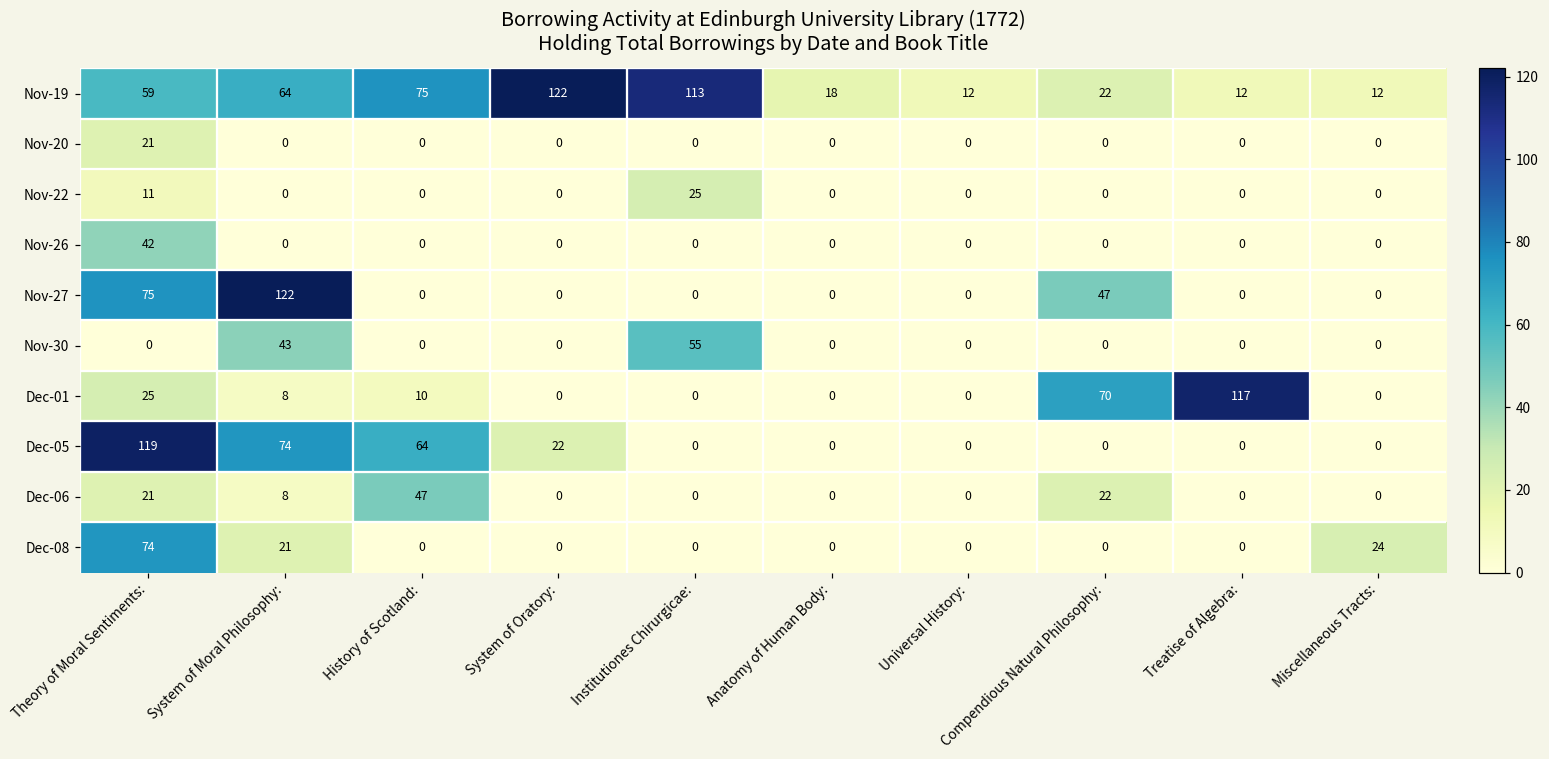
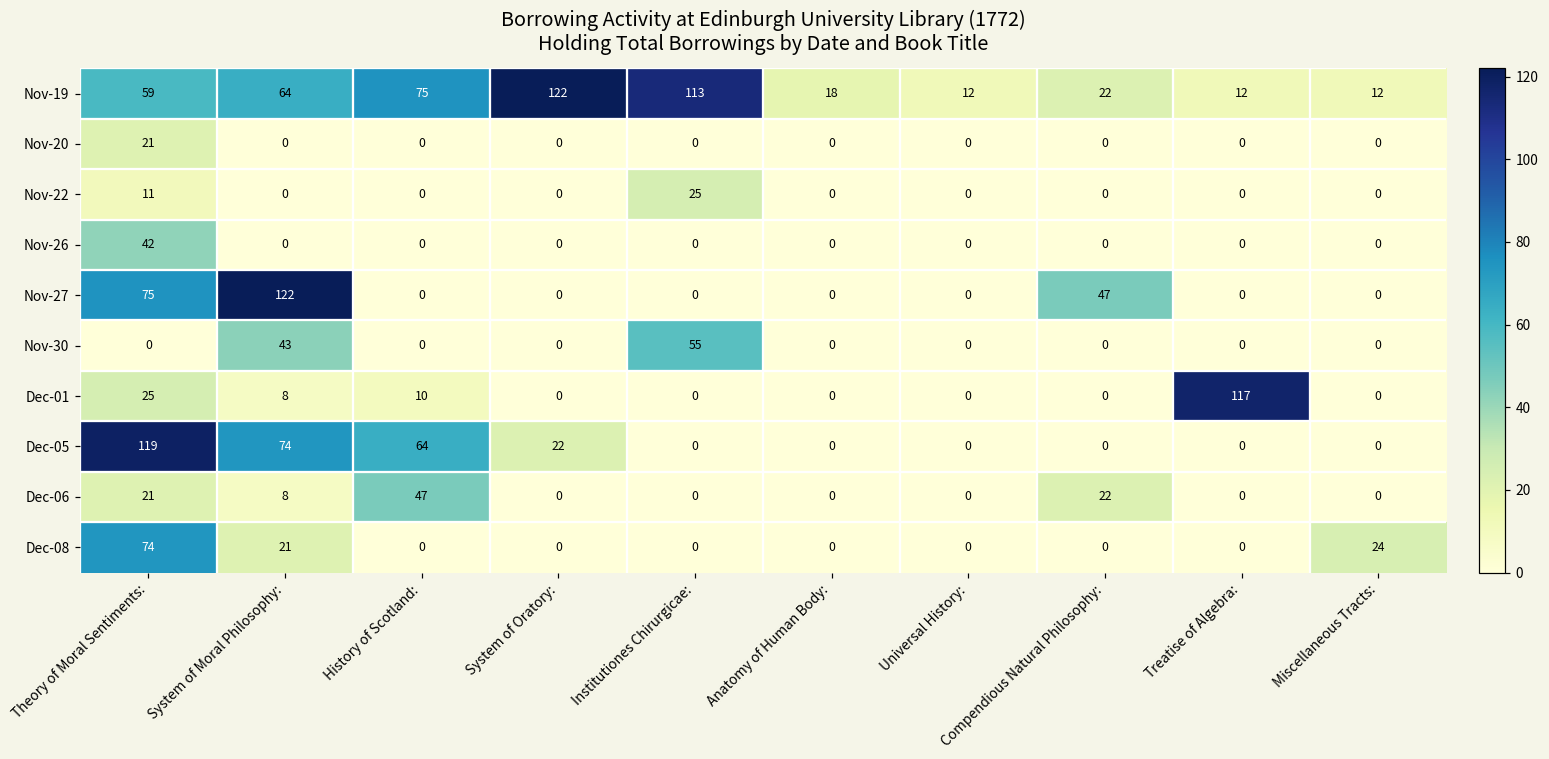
Dec-01, Compendious Natural Philosophy:: 70 -> 0
